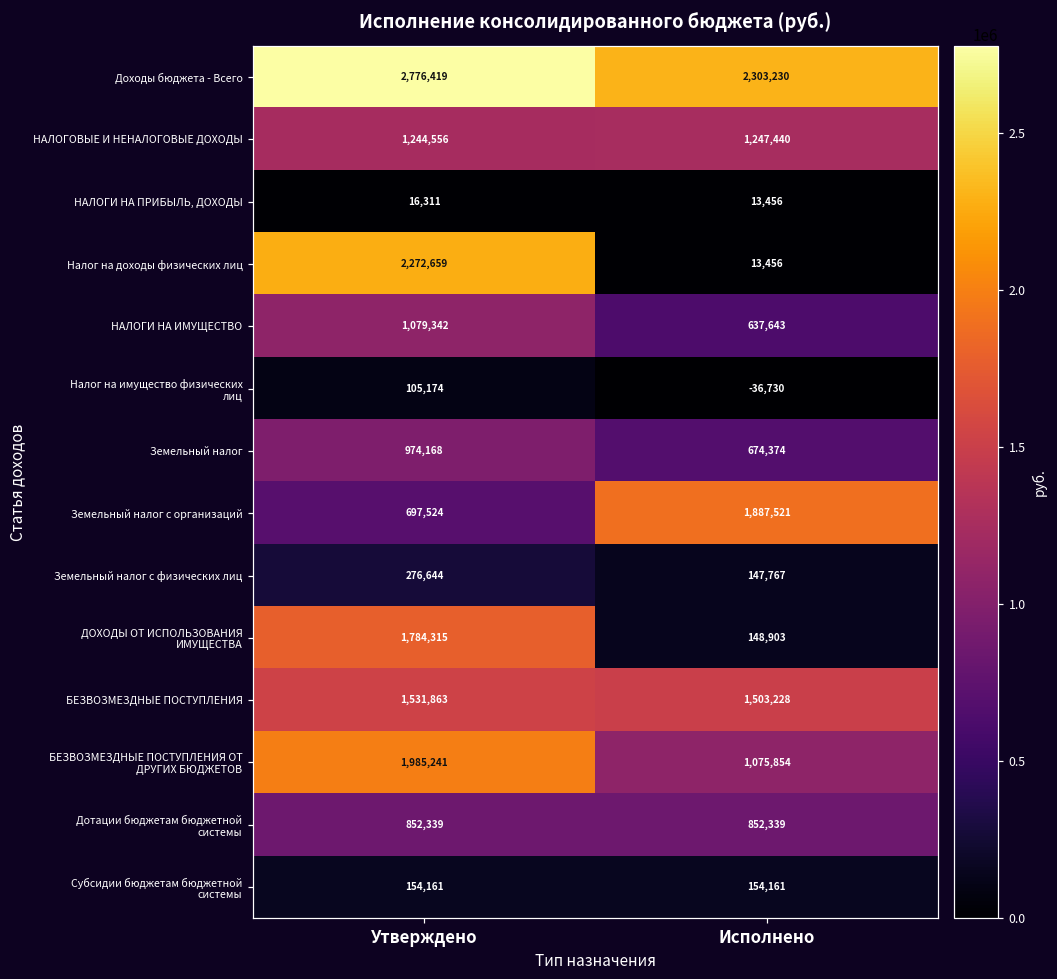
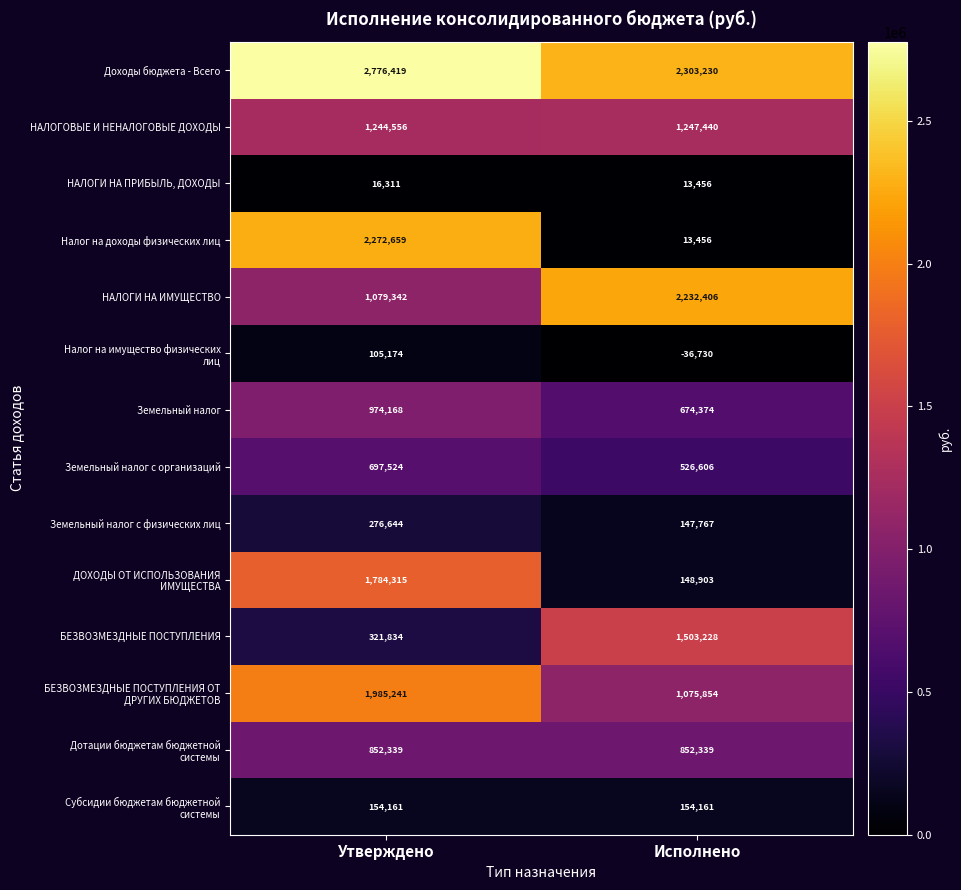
НАЛОГИ НА ИМУЩЕСТВО, Исполнено: 637,643 -> 2,232,406
Земельный налог с организаций, Исполнено: 1,887,521 -> 526,606
БЕЗВОЗМЕЗДНЫЕ ПОСТУПЛЕНИЯ, Утверждено: 1,531,863 -> 321,834
